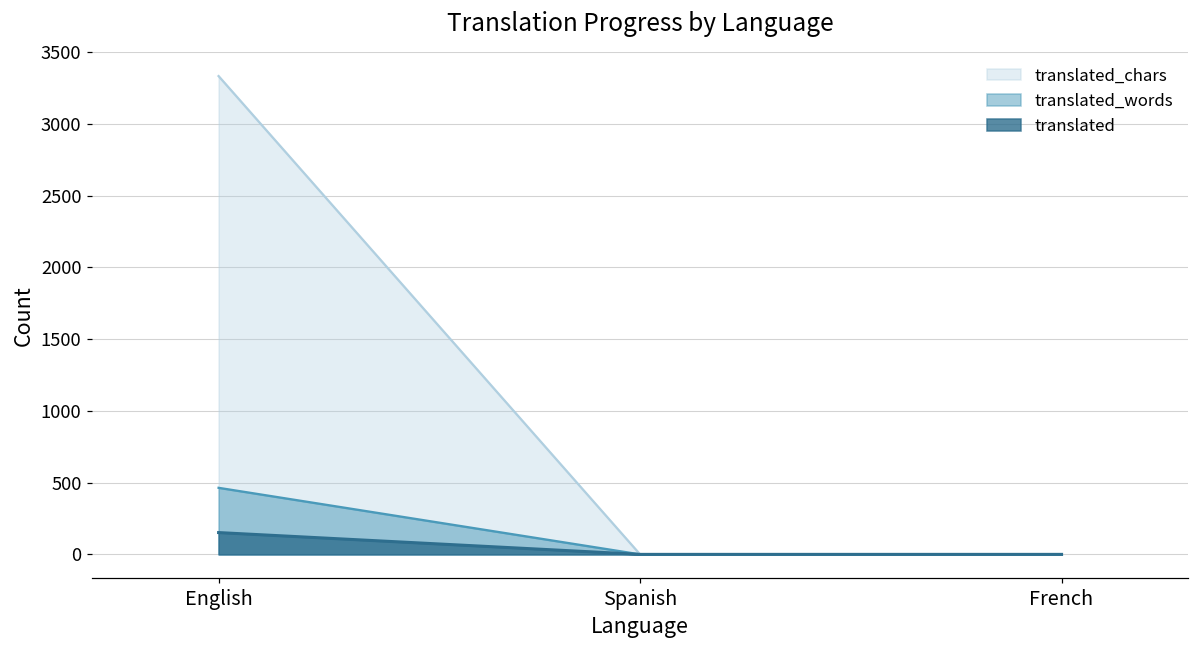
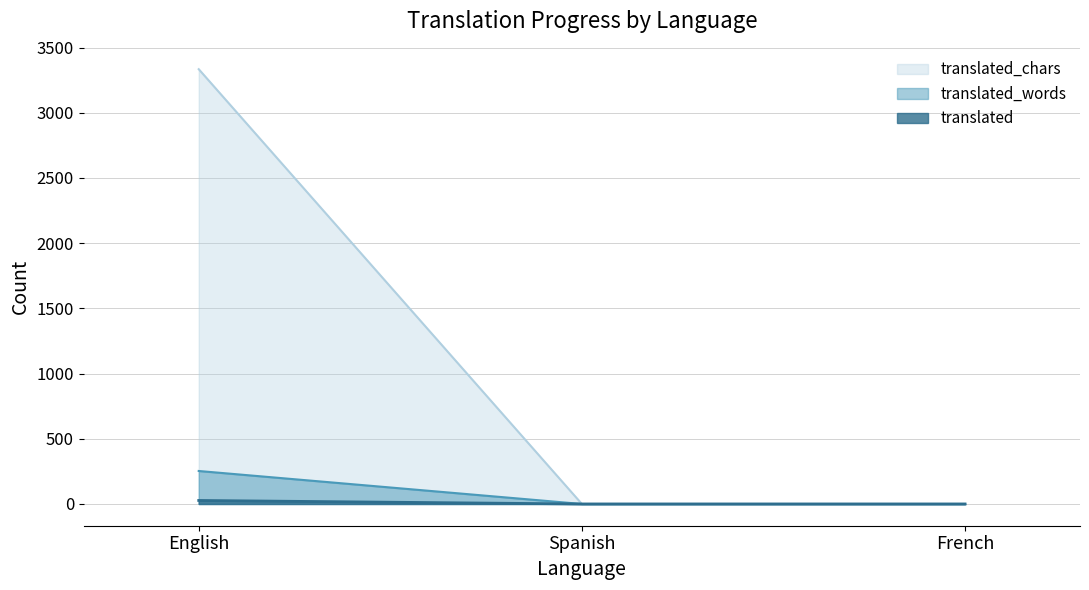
translated_words, English: 460 -> 250
translated, English: 150 -> 30
